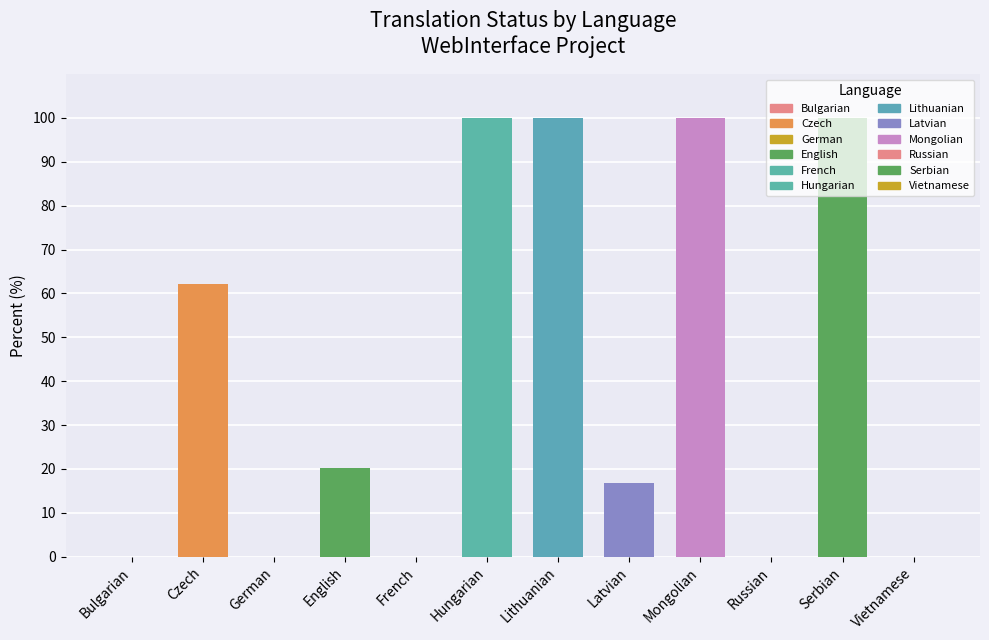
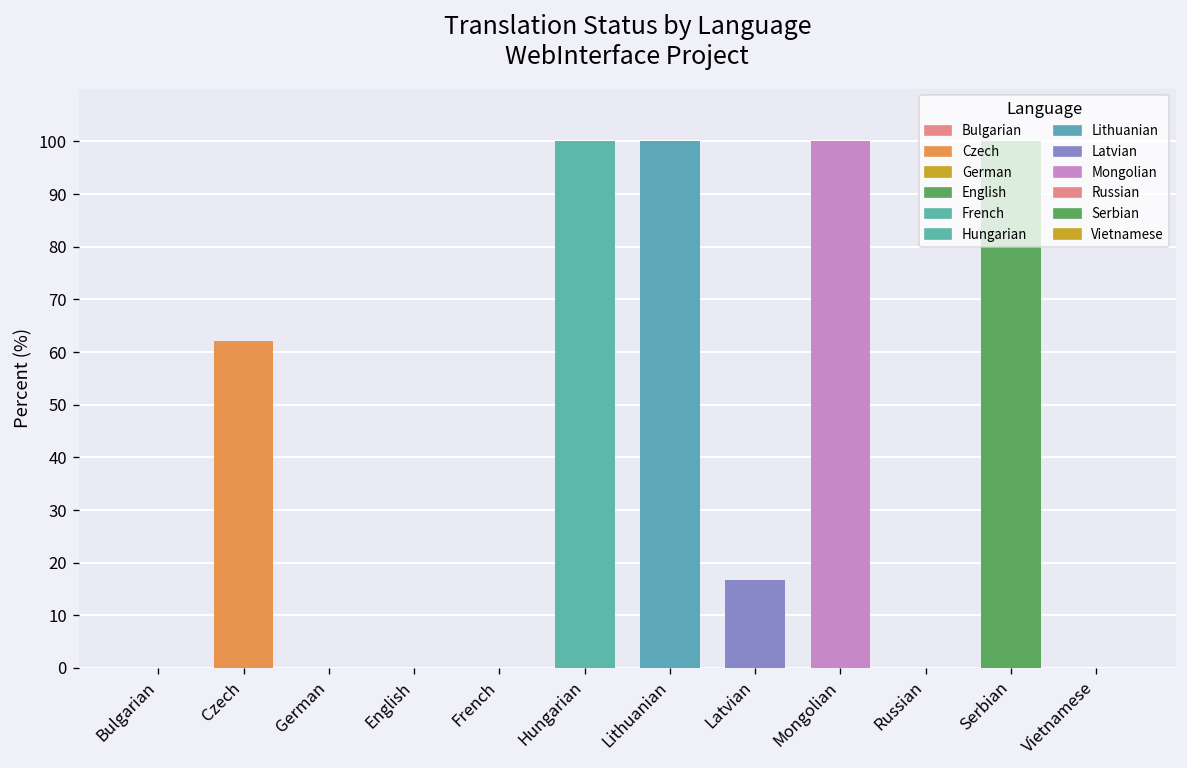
English: 20 -> 0
